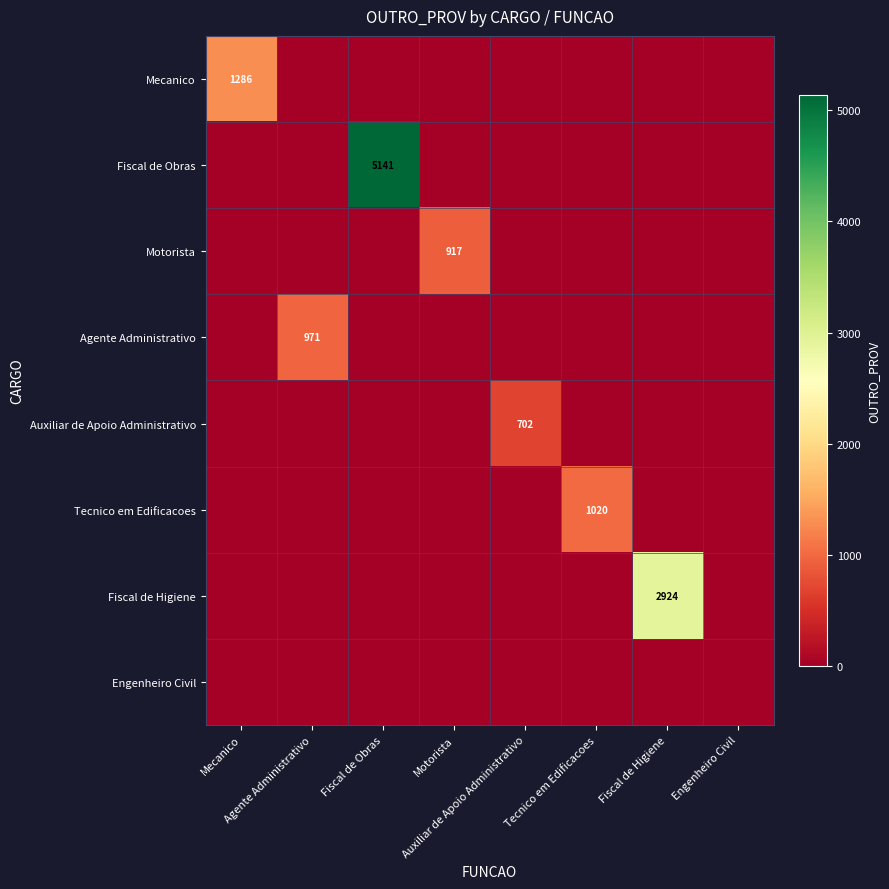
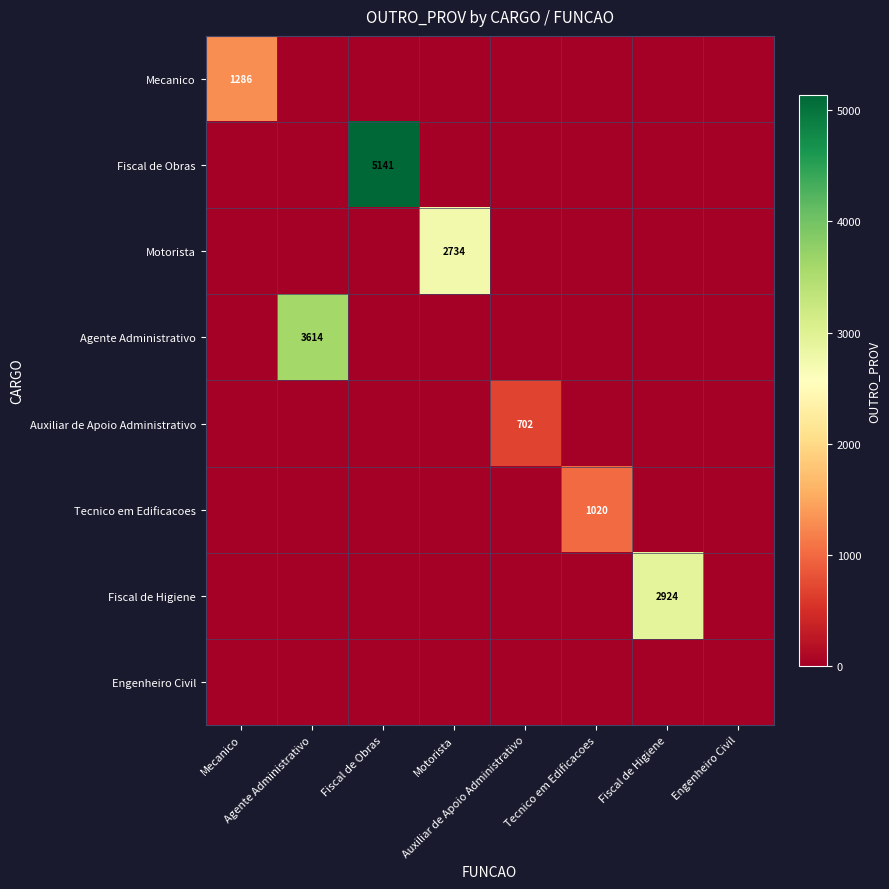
Motorista, Motorista: 917 -> 2734
Agente Administrativo, Agente Administrativo: 971 -> 3614
